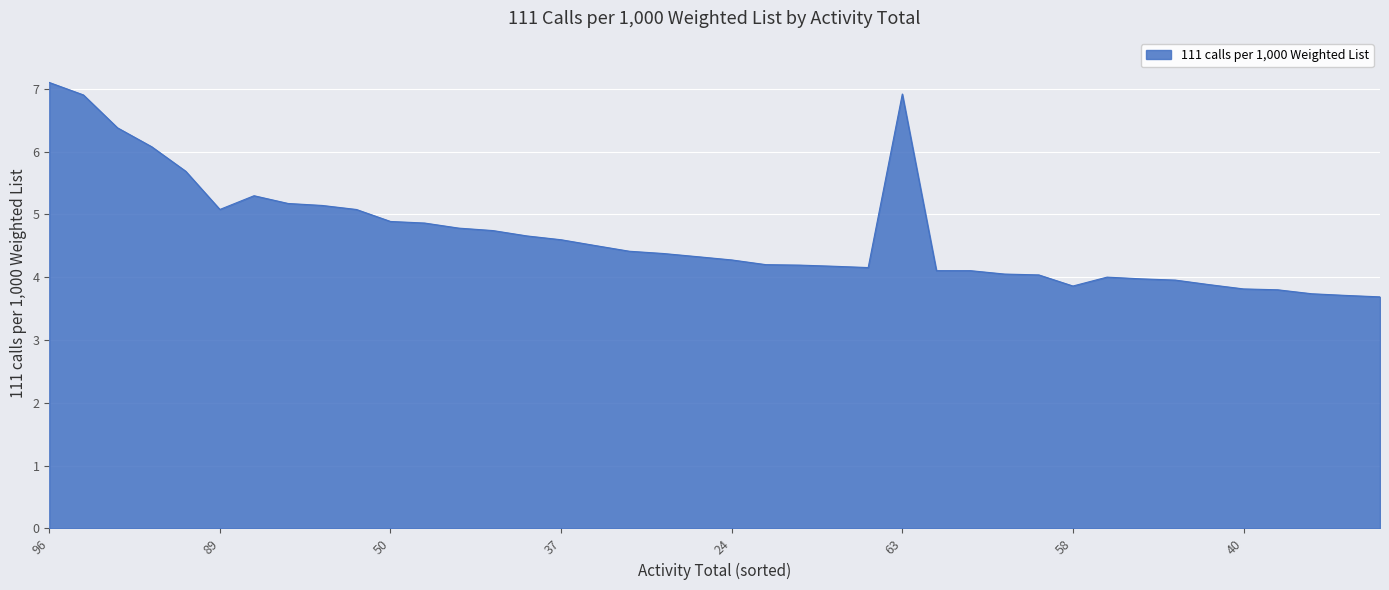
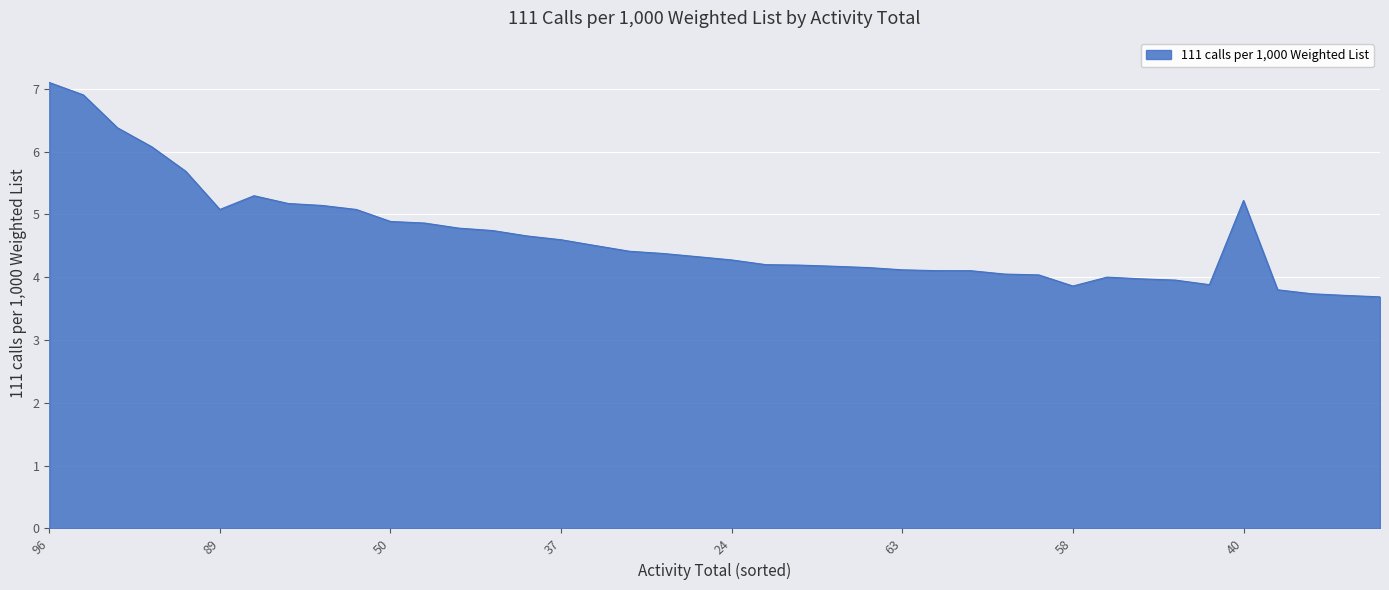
63: 6.9 -> 4.1
40: 3.8 -> 5.2
